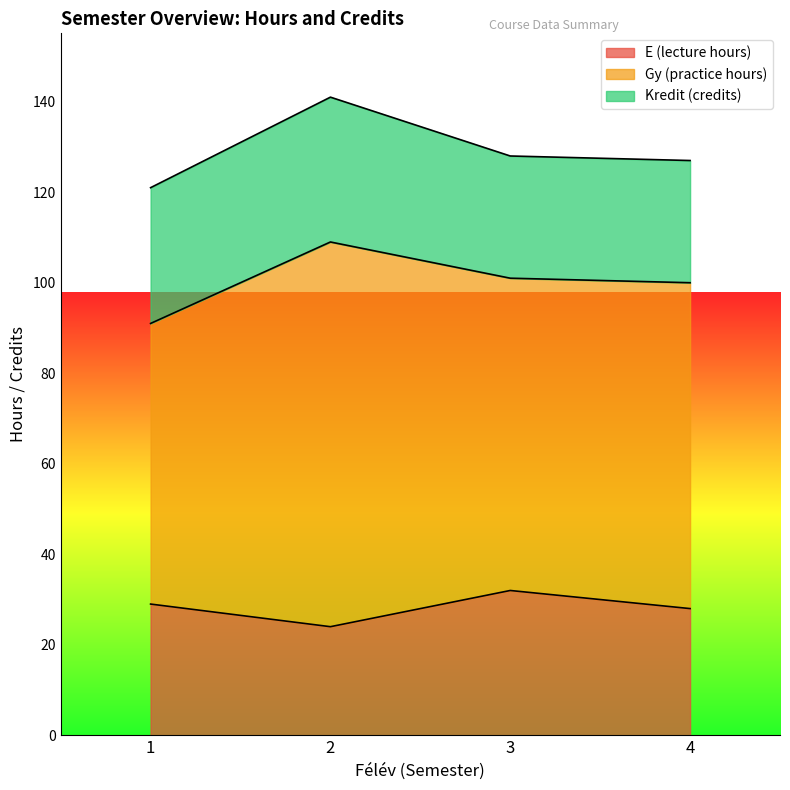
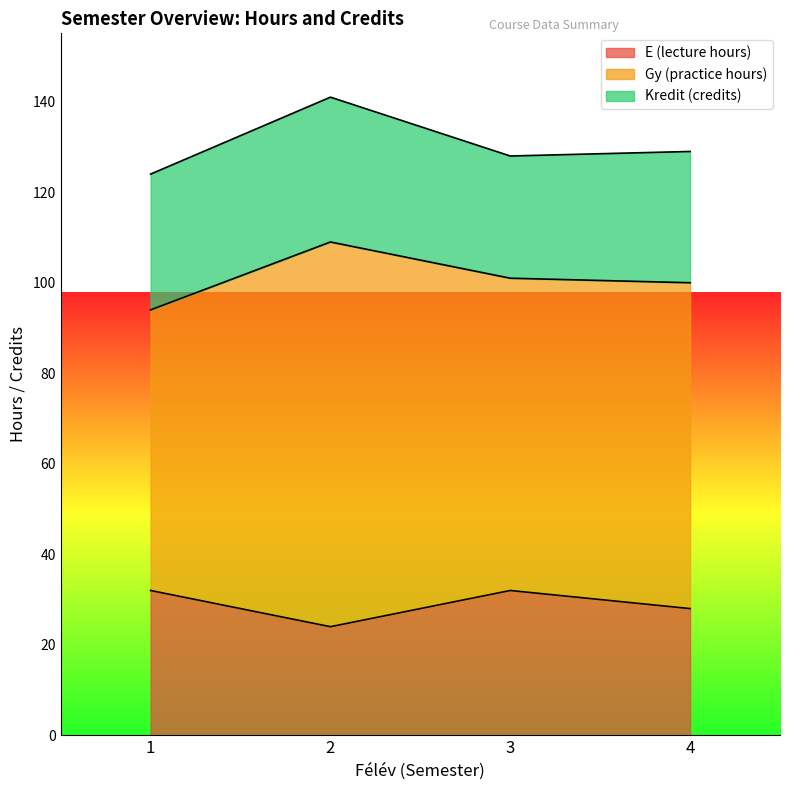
E (lecture hours), 1: 29 -> 32
Kredit (credits), 4: 27 -> 29
